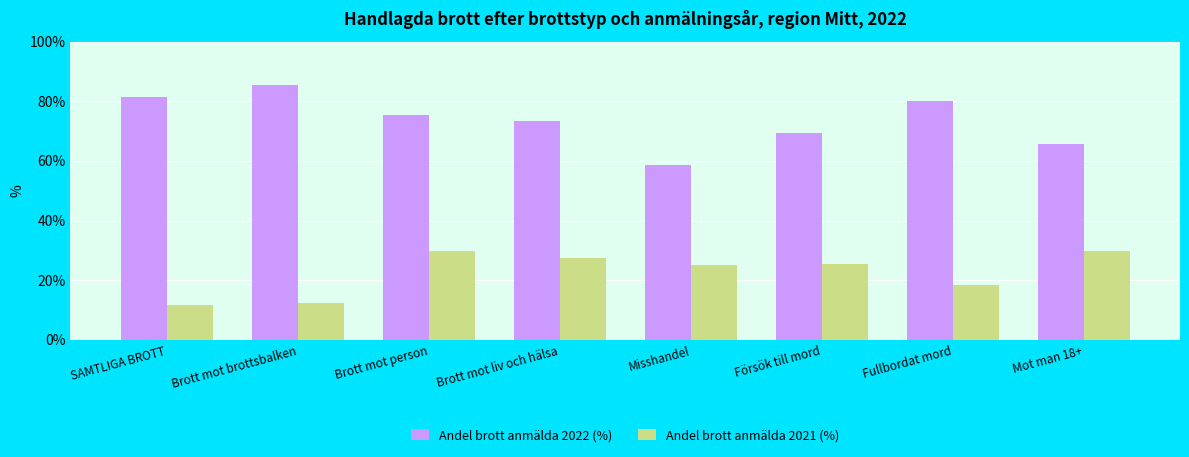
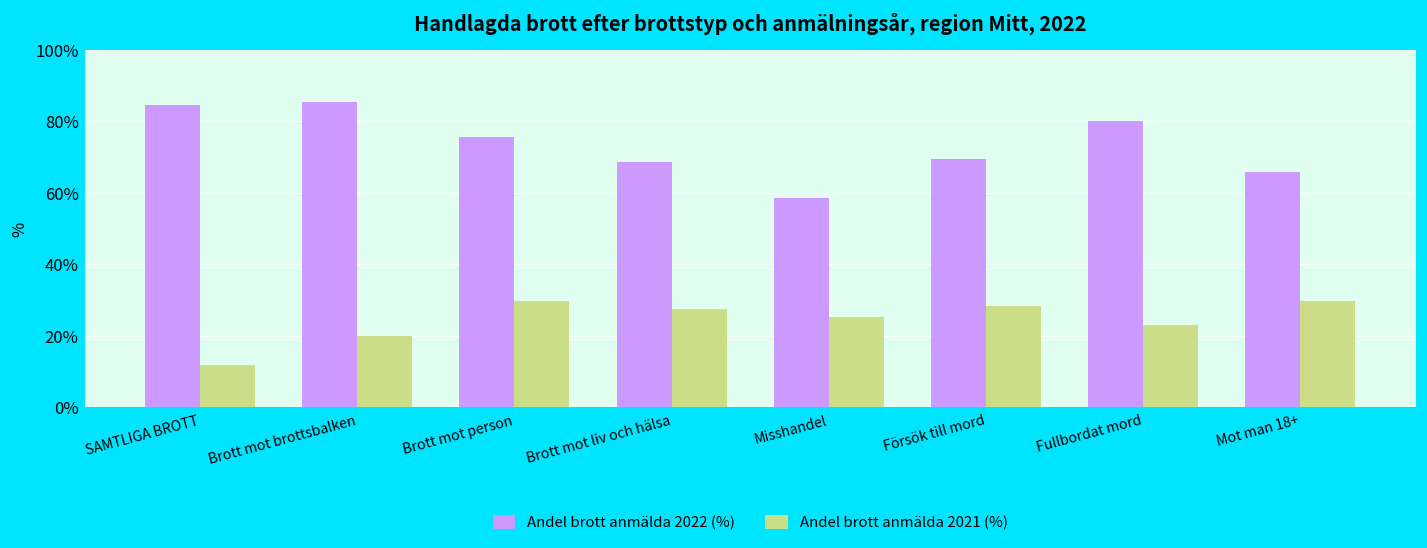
Andel brott anmälda 2022 (%), SAMTLIGA BROTT: 81% -> 85%
Andel brott anmälda 2021 (%), Brott mot brottsbalken: 12% -> 20%
Andel brott anmälda 2022 (%), Brott mot liv och hälsa: 74% -> 69%
Andel brott anmälda 2021 (%), Försök till mord: 26% -> 28%
Andel brott anmälda 2021 (%), Fullbordat mord: 19% -> 23%
